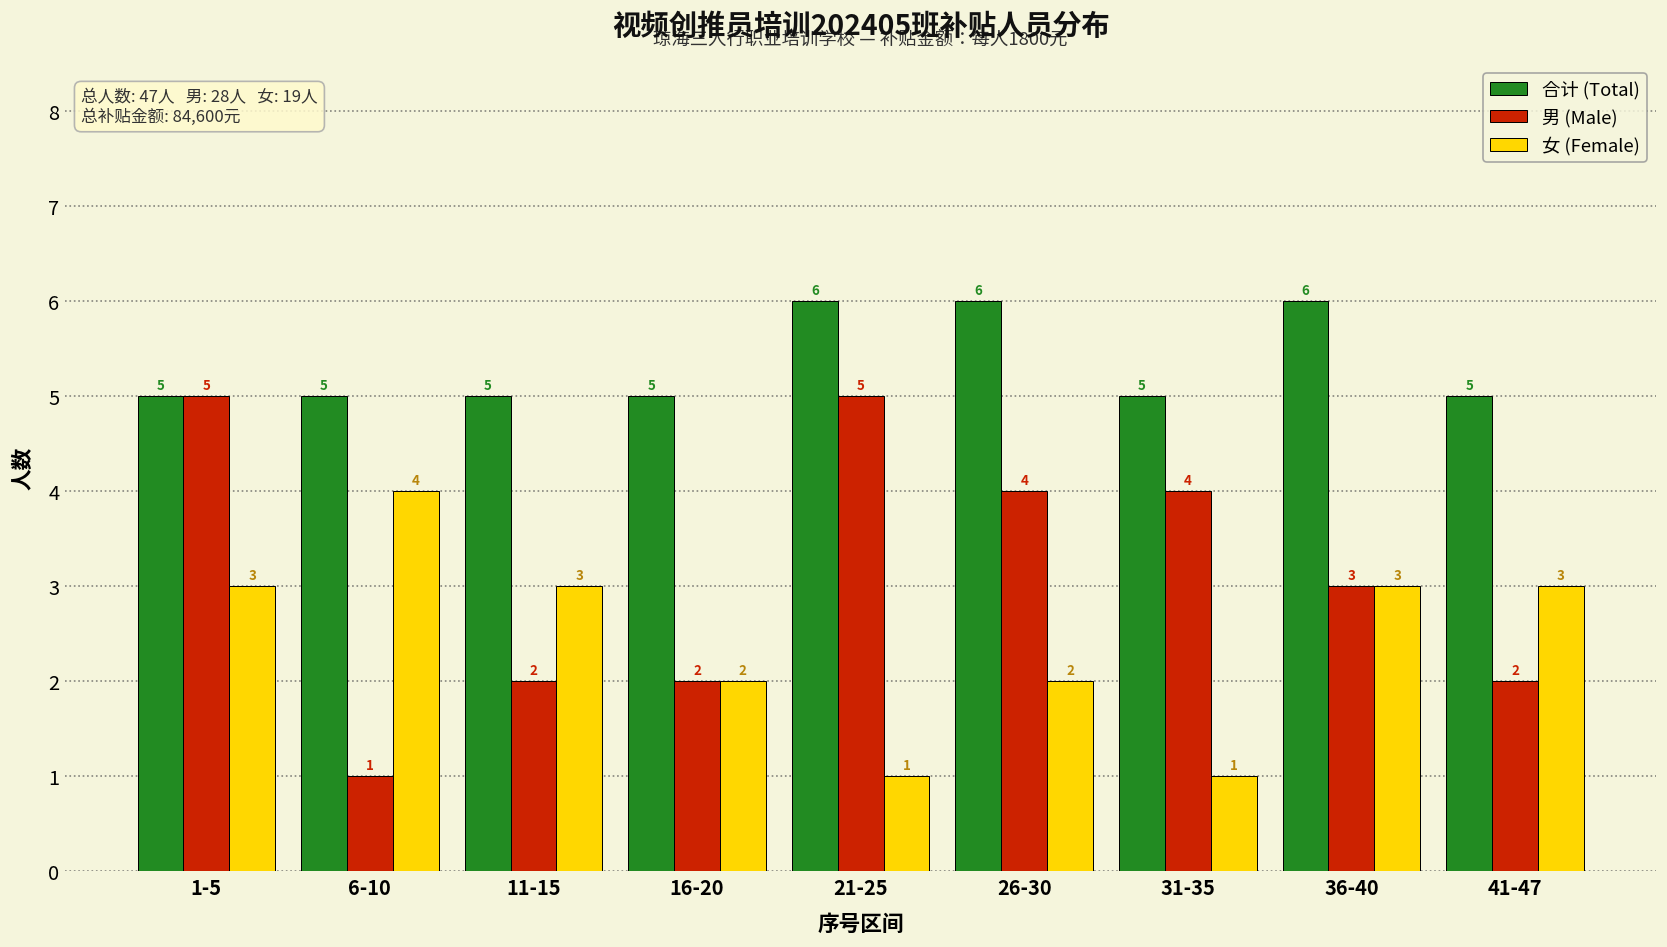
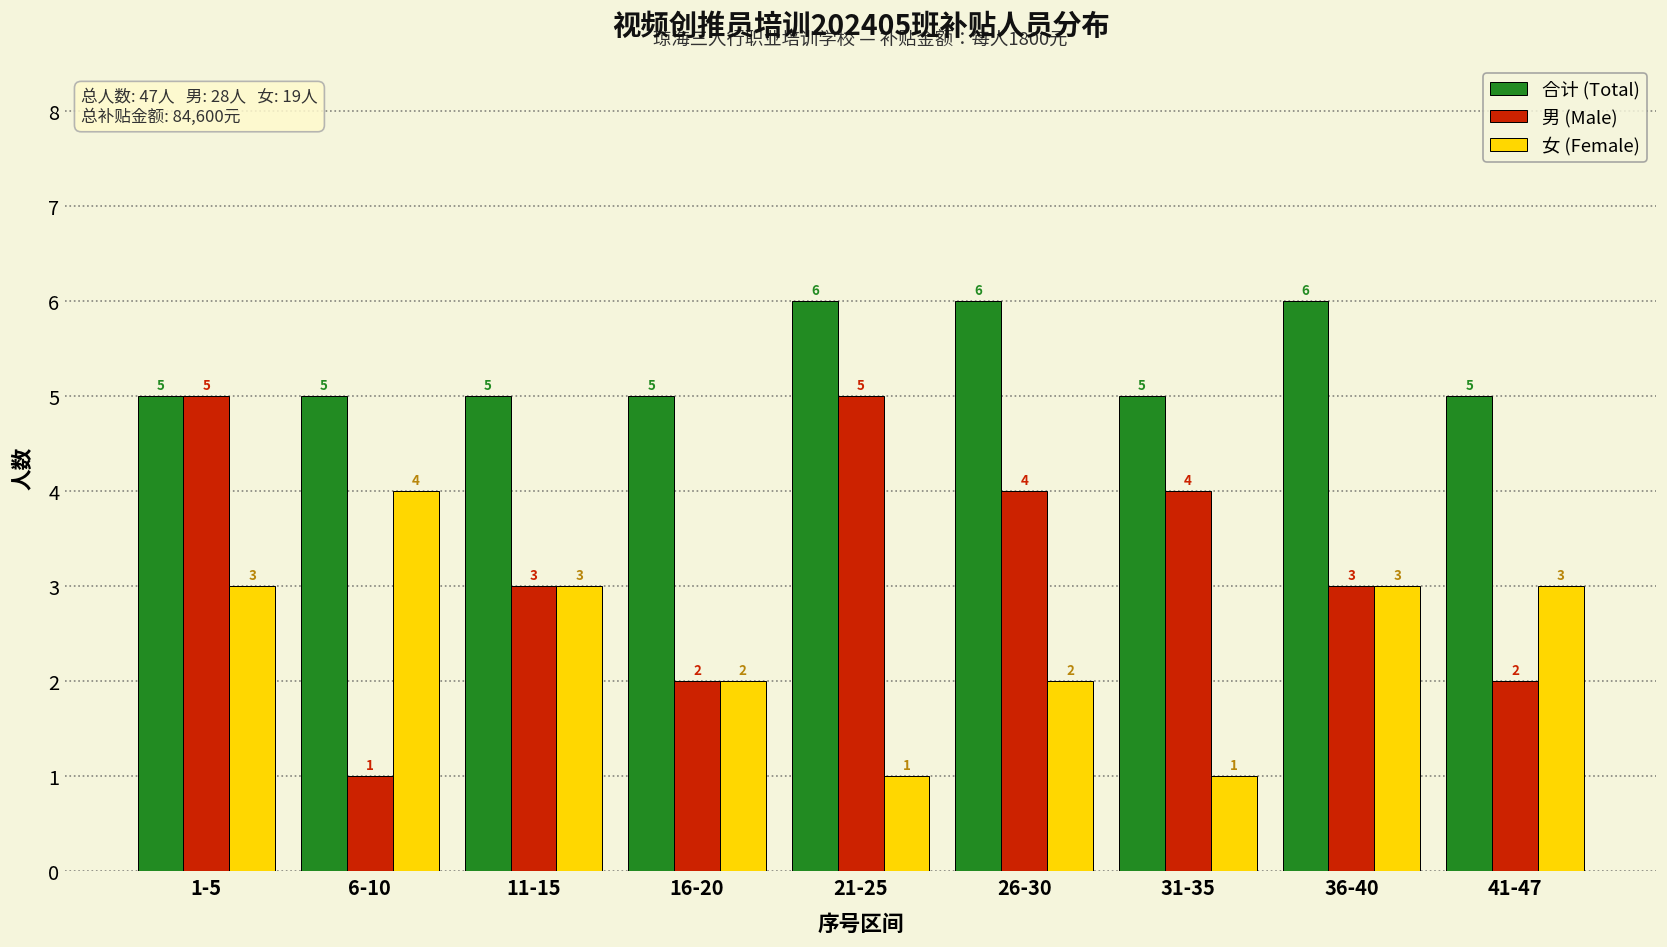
男 (Male), 11-15: 2 -> 3
